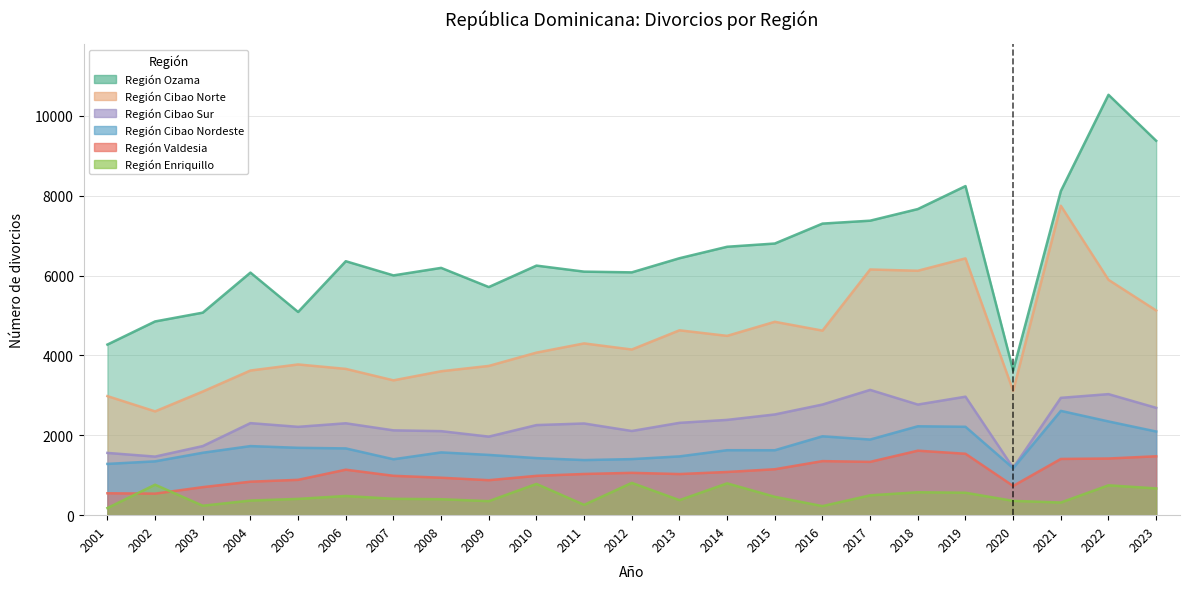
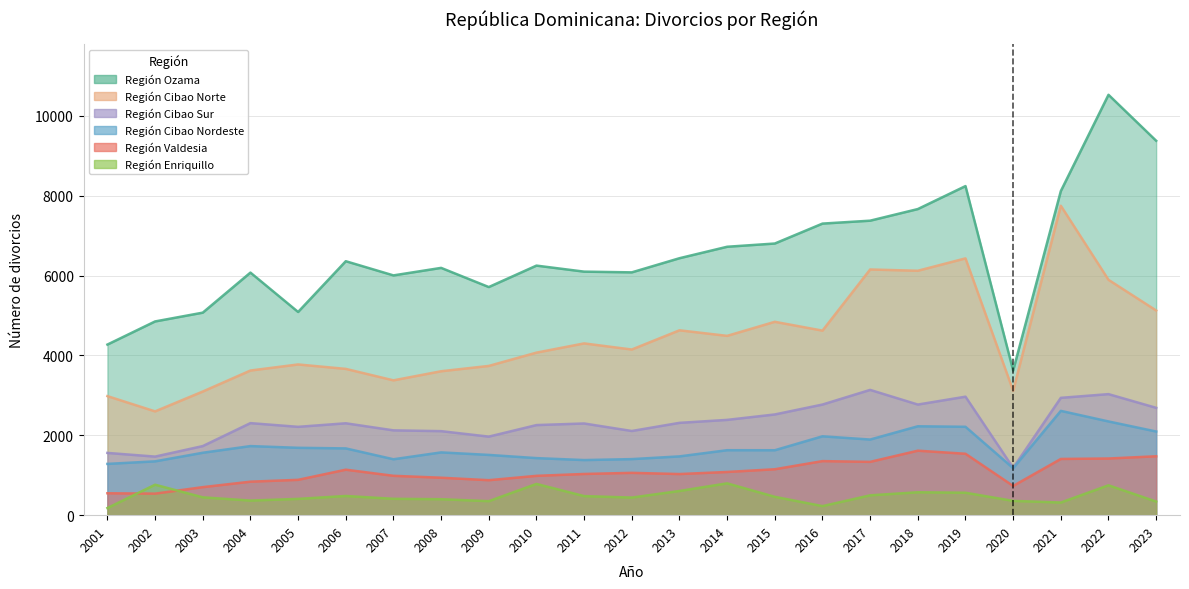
Región Enriquillo, 2003: 200 -> 400
Región Enriquillo, 2011: 300 -> 500
Región Enriquillo, 2012: 800 -> 400
Región Enriquillo, 2013: 400 -> 600
Región Enriquillo, 2023: 700 -> 300
